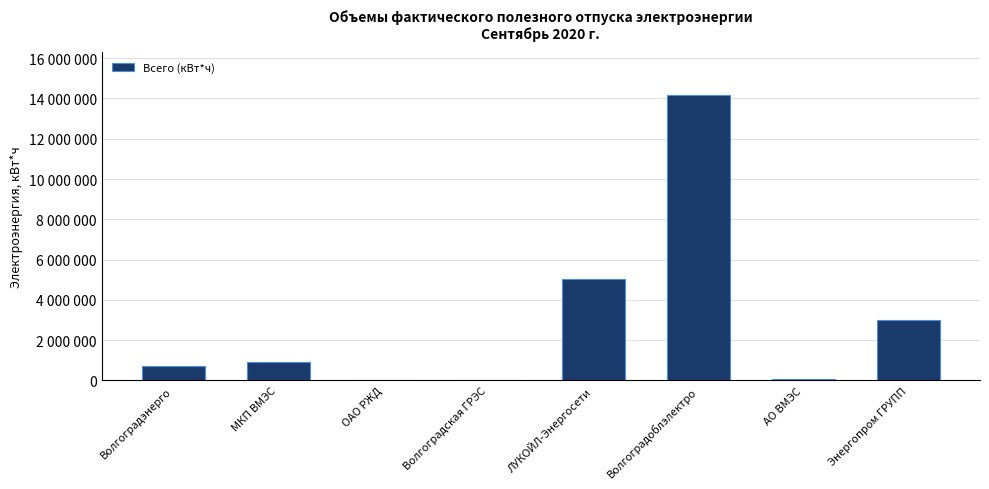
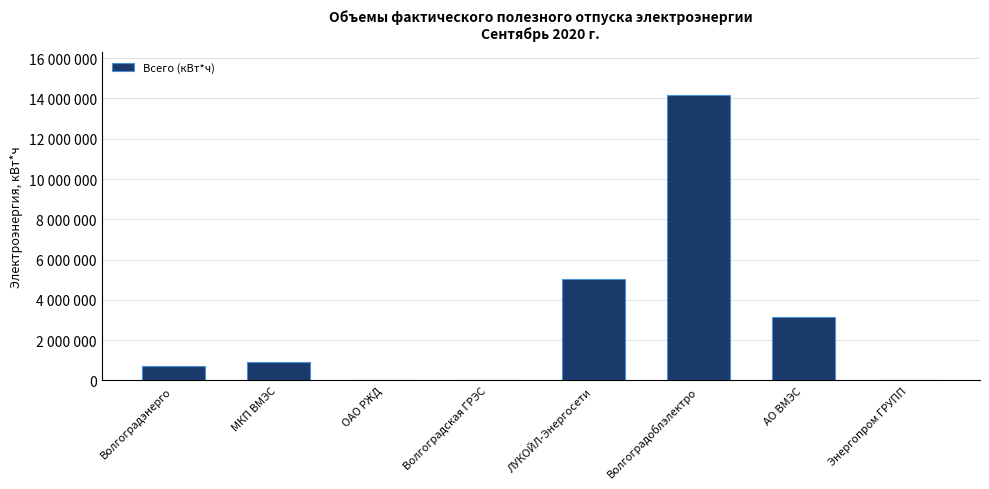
АО ВМЭС: 100000 -> 3200000
Энергопром ГРУПП: 3000000 -> 0
